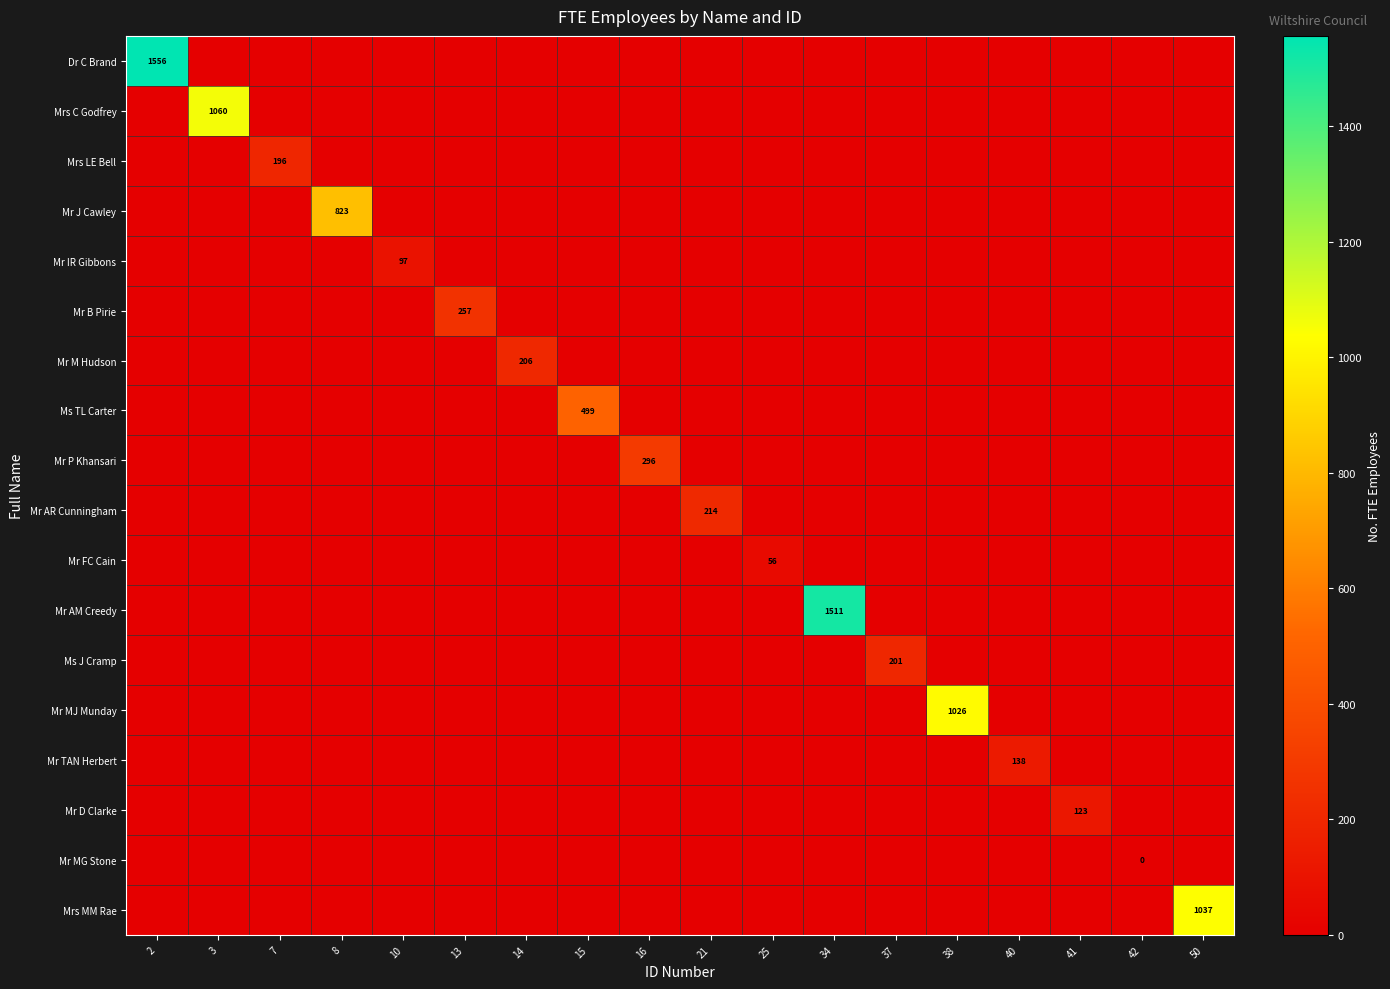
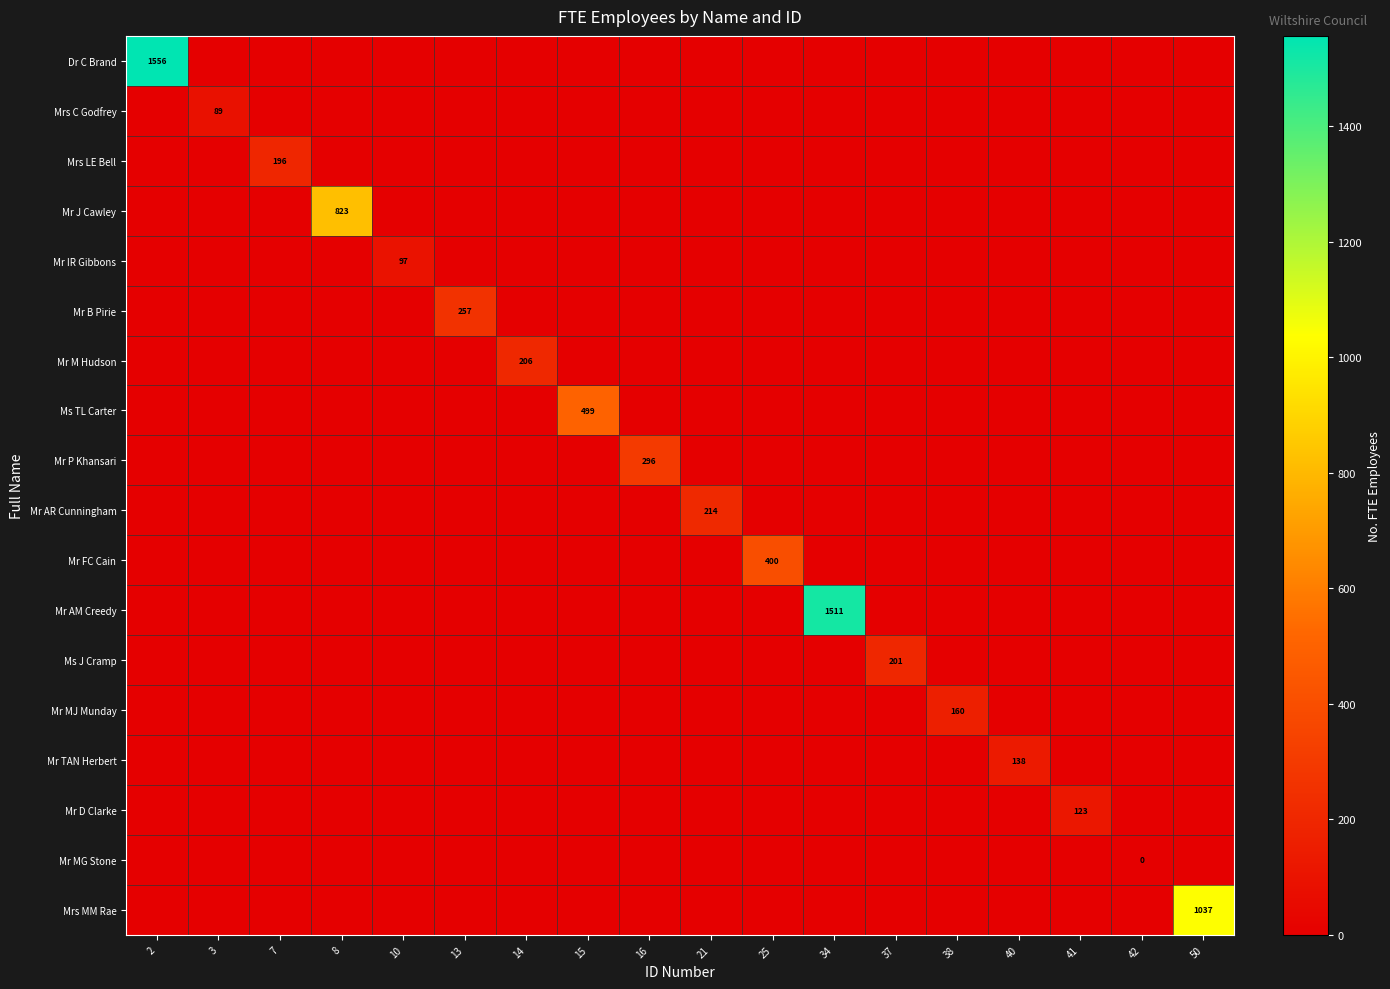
Mrs C Godfrey, 3: 1060 -> 89
Mr FC Cain, 25: 56 -> 400
Mr MJ Munday, 38: 1026 -> 160
